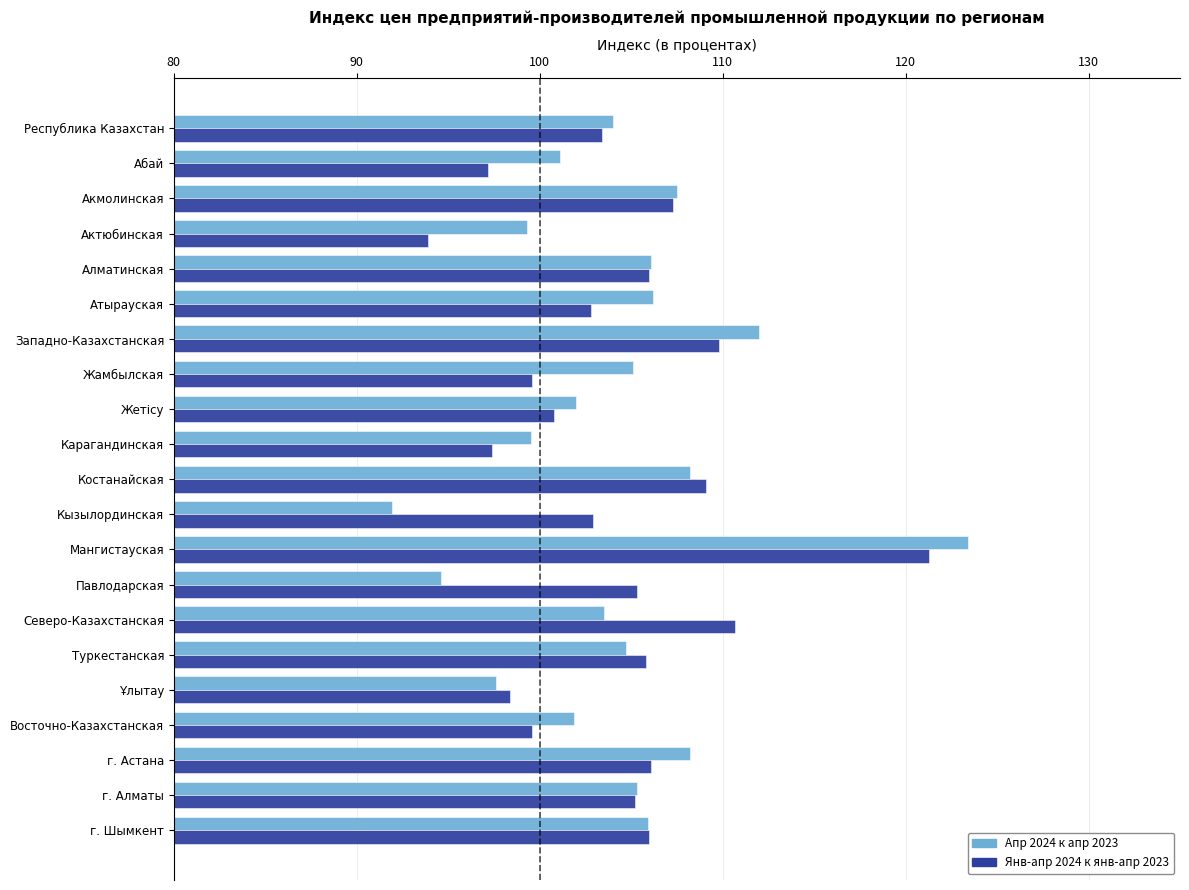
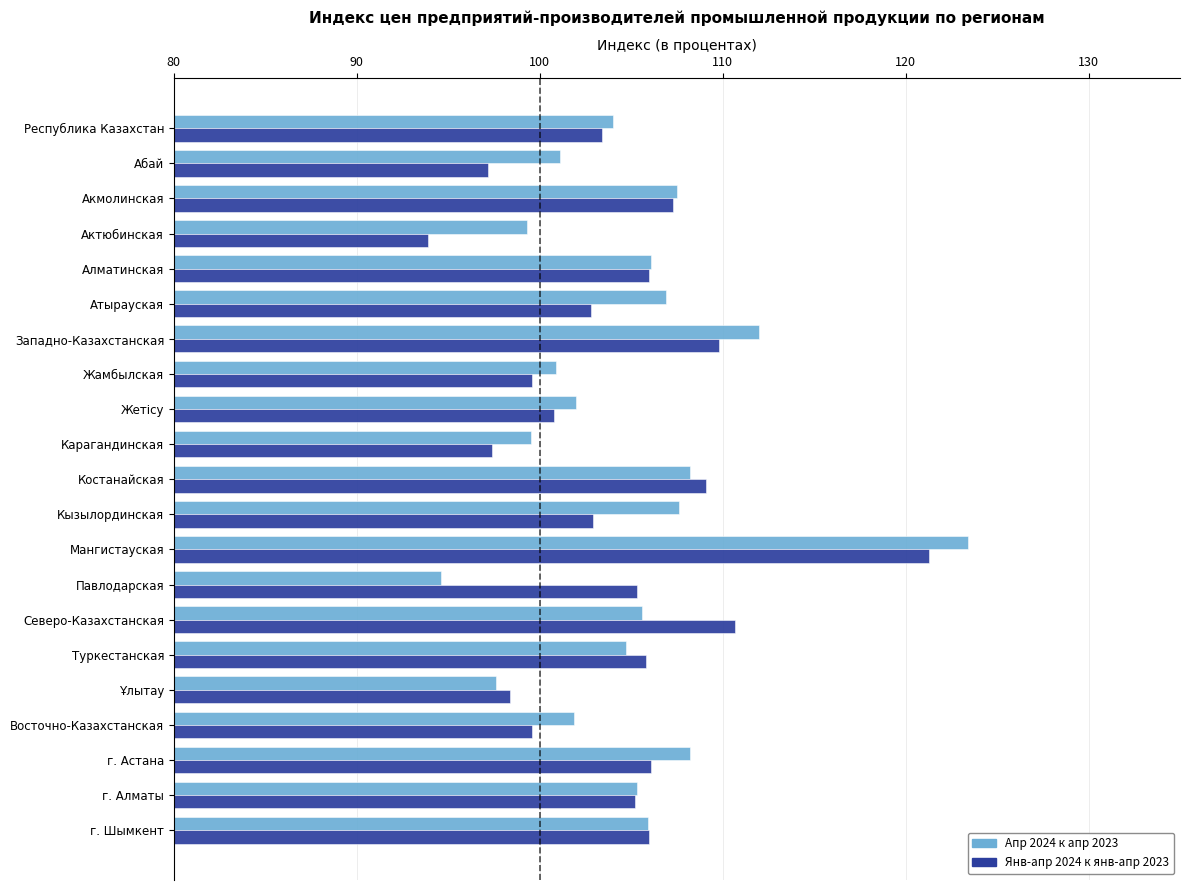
Апр 2024 к апр 2023, Атырауская: 106.2 -> 106.9
Апр 2024 к апр 2023, Жамбылская: 105.1 -> 100.9
Апр 2024 к апр 2023, Кызылординская: 91.9 -> 107.6
Апр 2024 к апр 2023, Северо-Казахстанская: 103.5 -> 105.6
